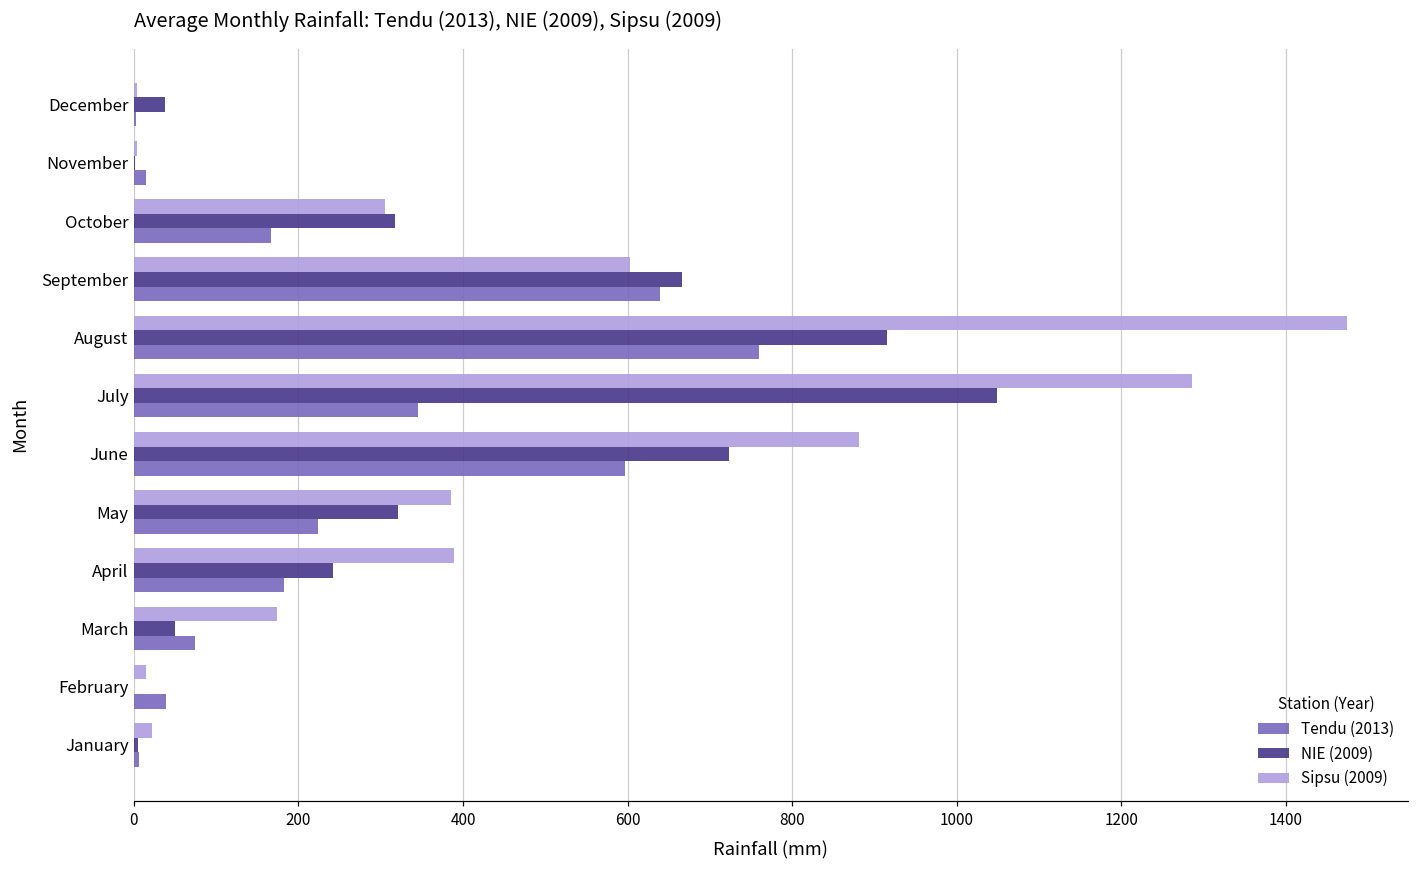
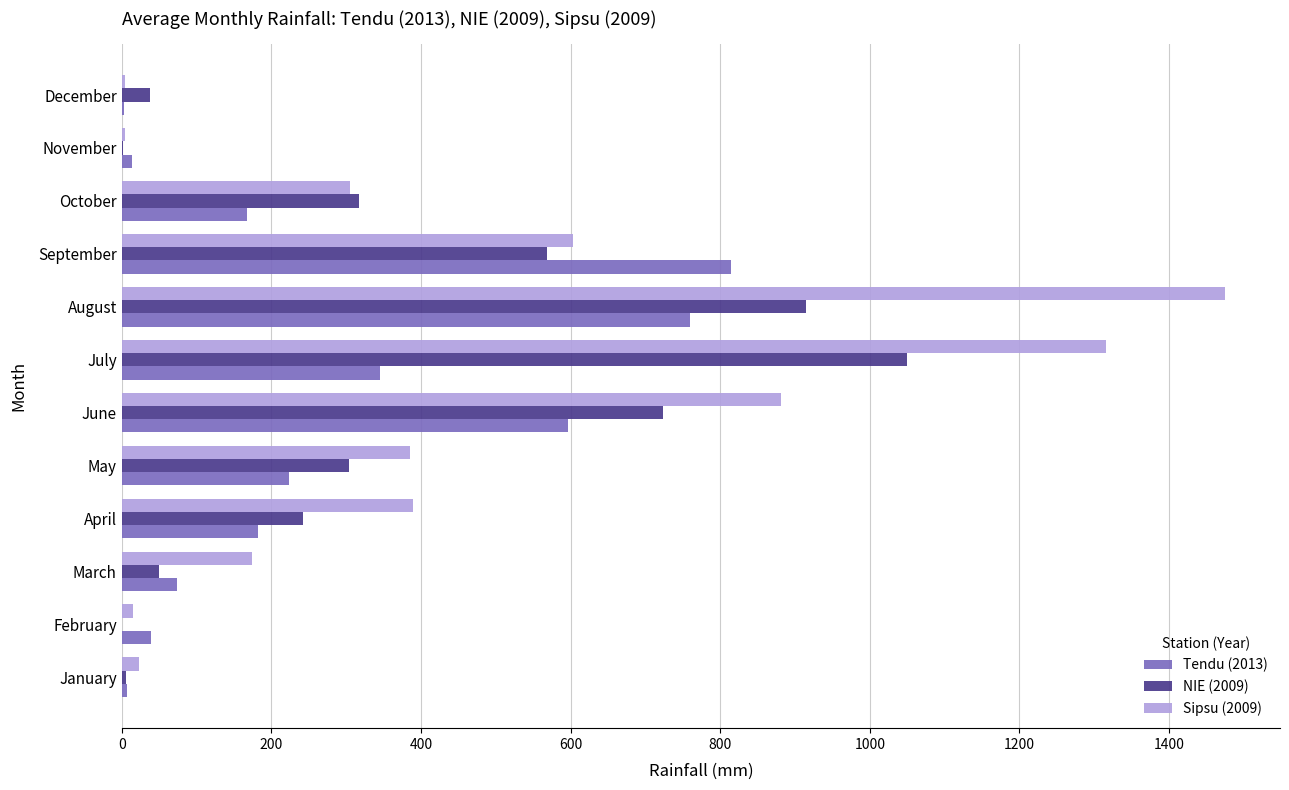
NIE (2009), September: 670 -> 570
Tendu (2013), September: 640 -> 810
Sipsu (2009), July: 1290 -> 1320
NIE (2009), May: 320 -> 300
